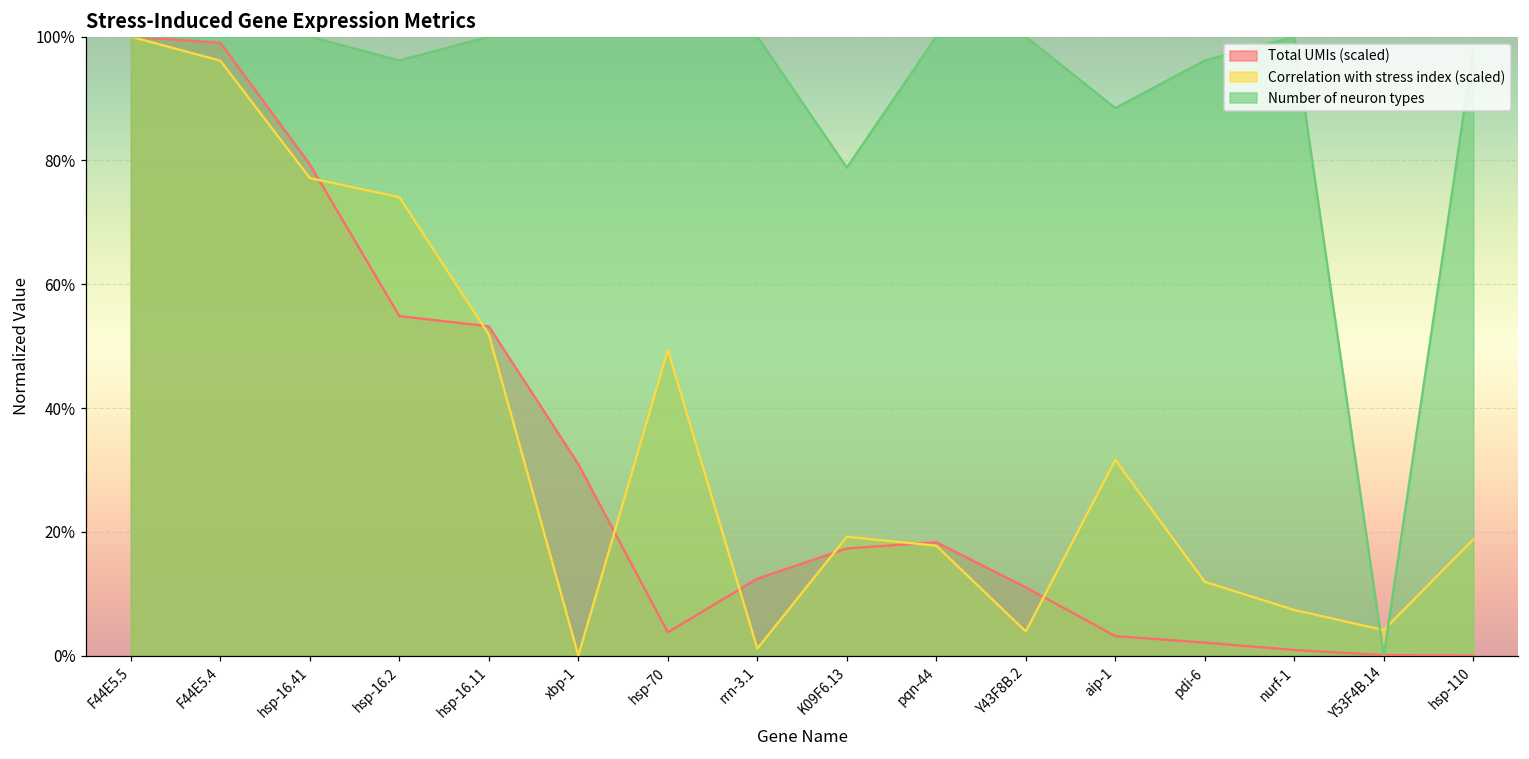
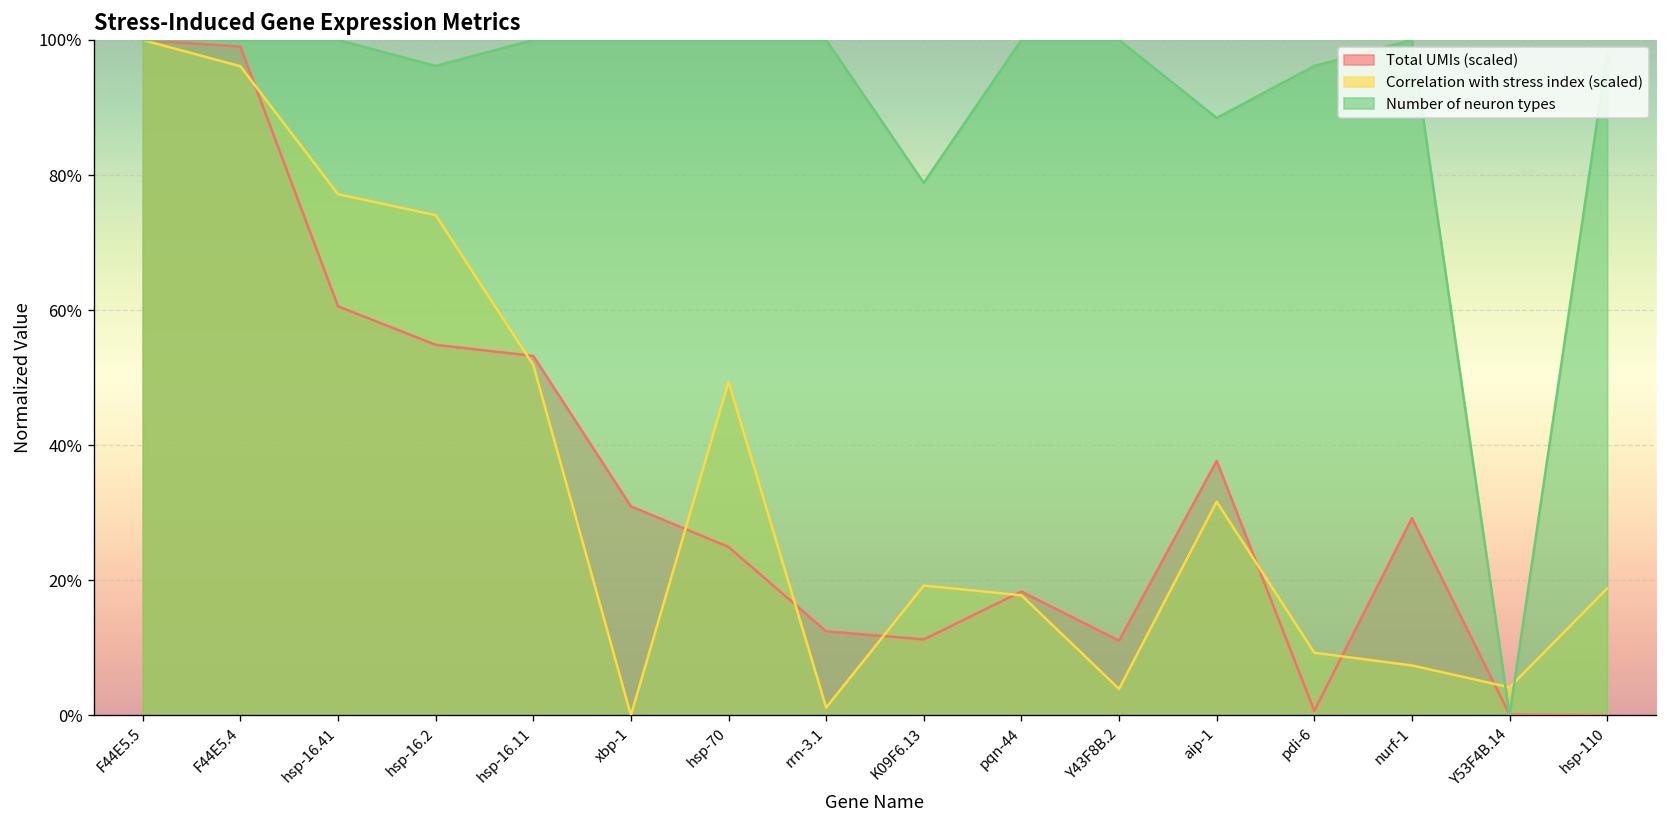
Total UMIs (scaled), hsp-16.41: 79% -> 61%
Total UMIs (scaled), hsp-70: 4% -> 25%
Total UMIs (scaled), K09F6.13: 17% -> 11%
Total UMIs (scaled), aip-1: 3% -> 38%
Total UMIs (scaled), pdi-6: 2% -> 1%
Correlation with stress index (scaled), pdi-6: 12% -> 9%
Total UMIs (scaled), nurf-1: 1% -> 29%
